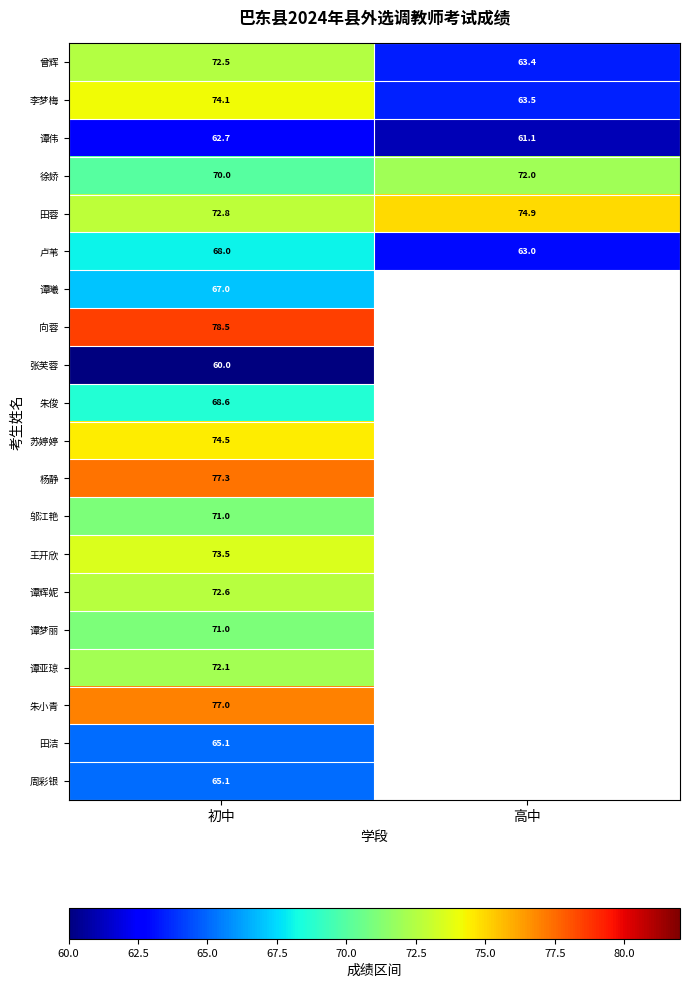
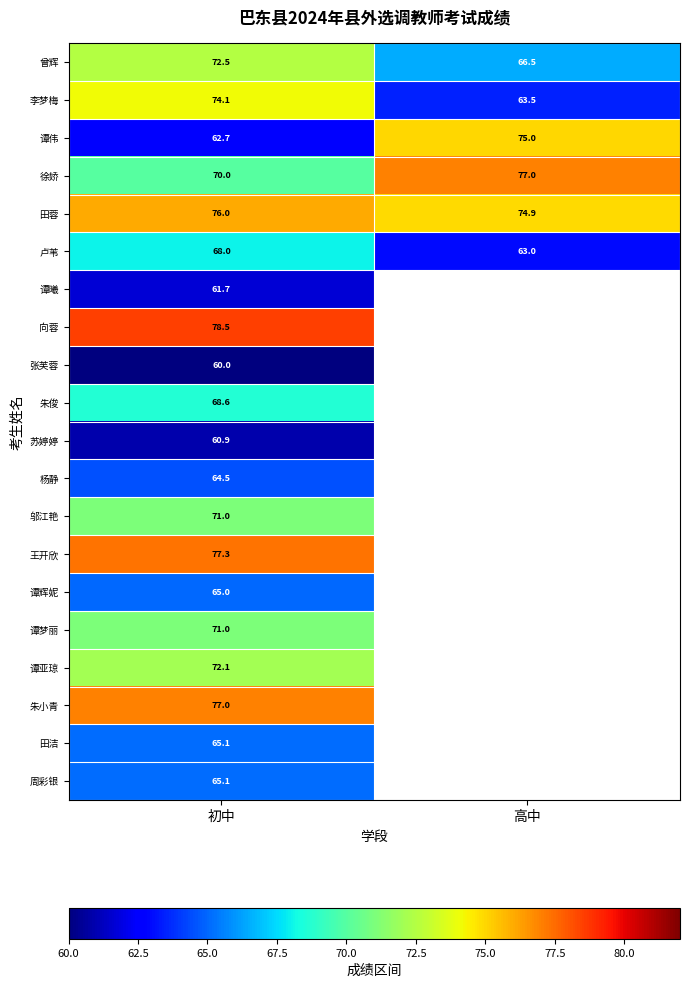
曾辉, 高中: 63.4 -> 66.5
谭伟, 高中: 61.1 -> 75.0
徐娇, 高中: 72.0 -> 77.0
田蓉, 初中: 72.8 -> 76.0
谭曦, 初中: 67.0 -> 61.7
苏婷婷, 初中: 74.5 -> 60.9
杨静, 初中: 77.3 -> 64.5
王开欣, 初中: 73.5 -> 77.3
谭辉妮, 初中: 72.6 -> 65.0
